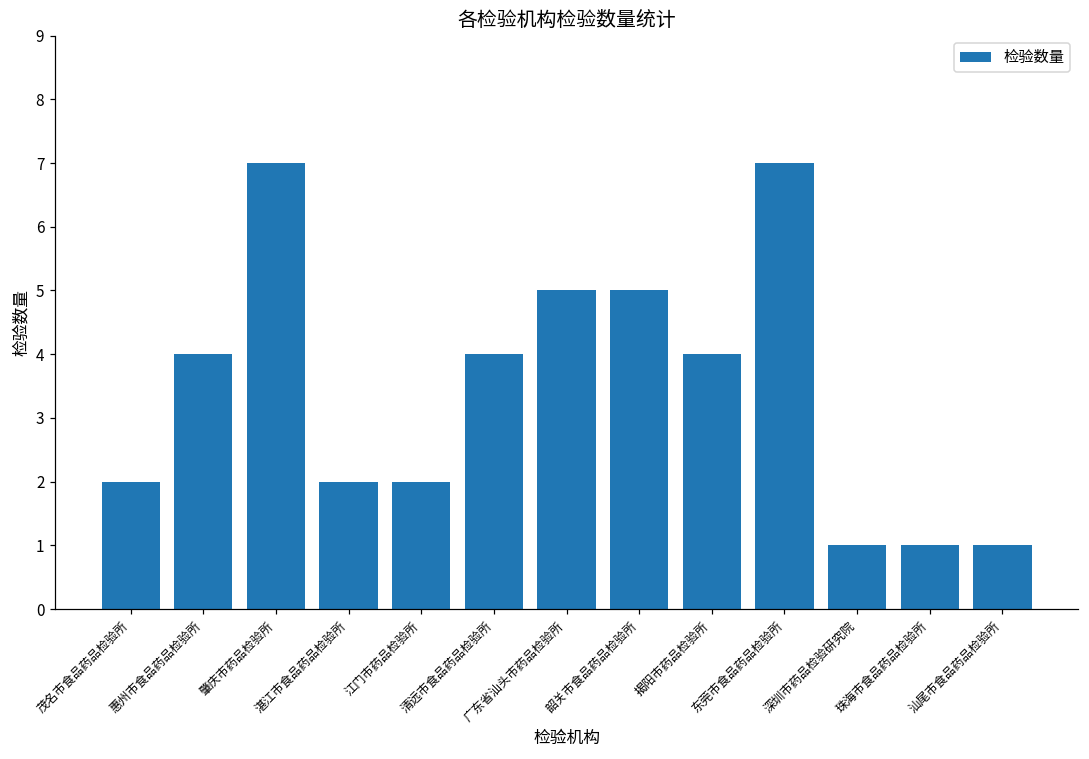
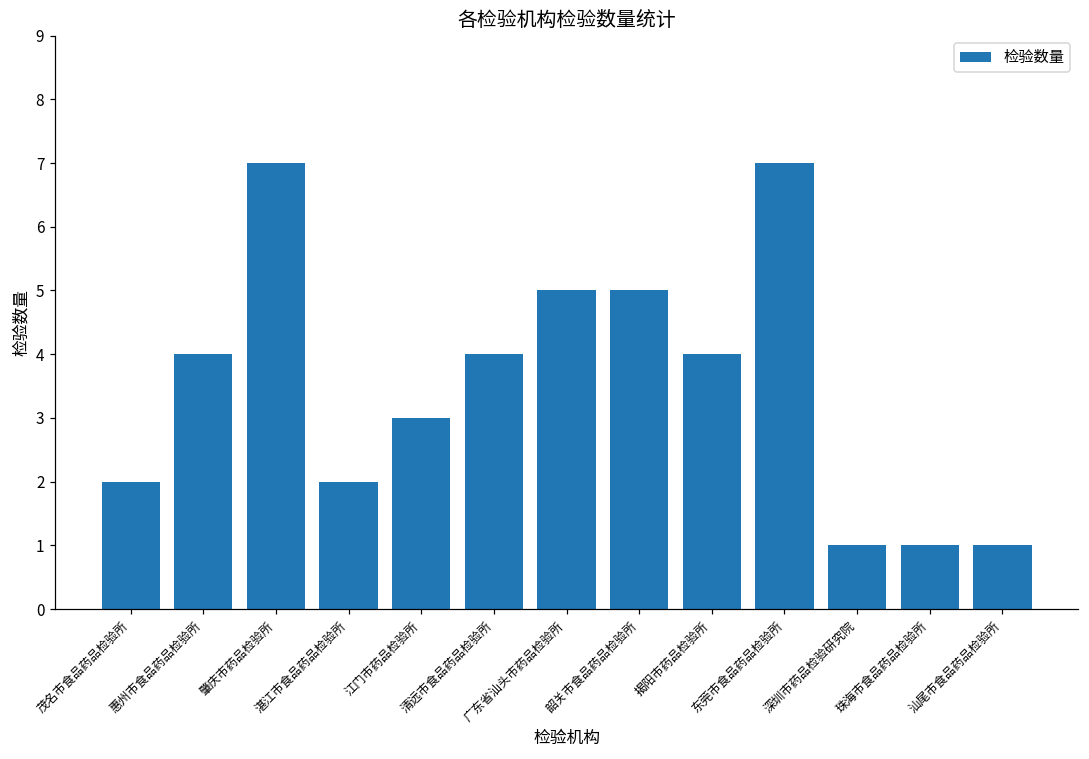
江门市药品检验所: 2 -> 3
